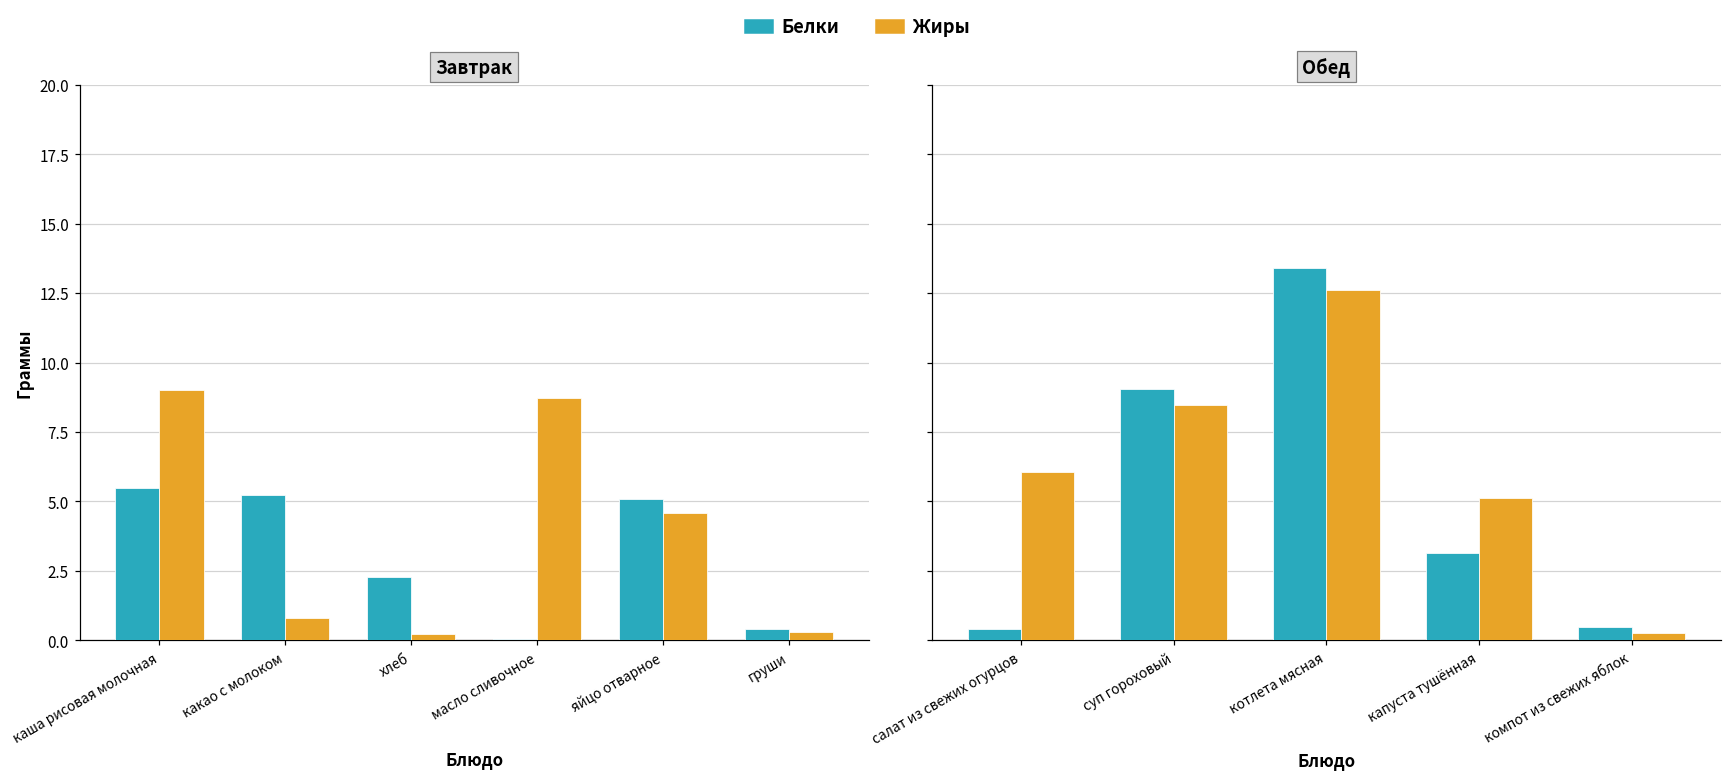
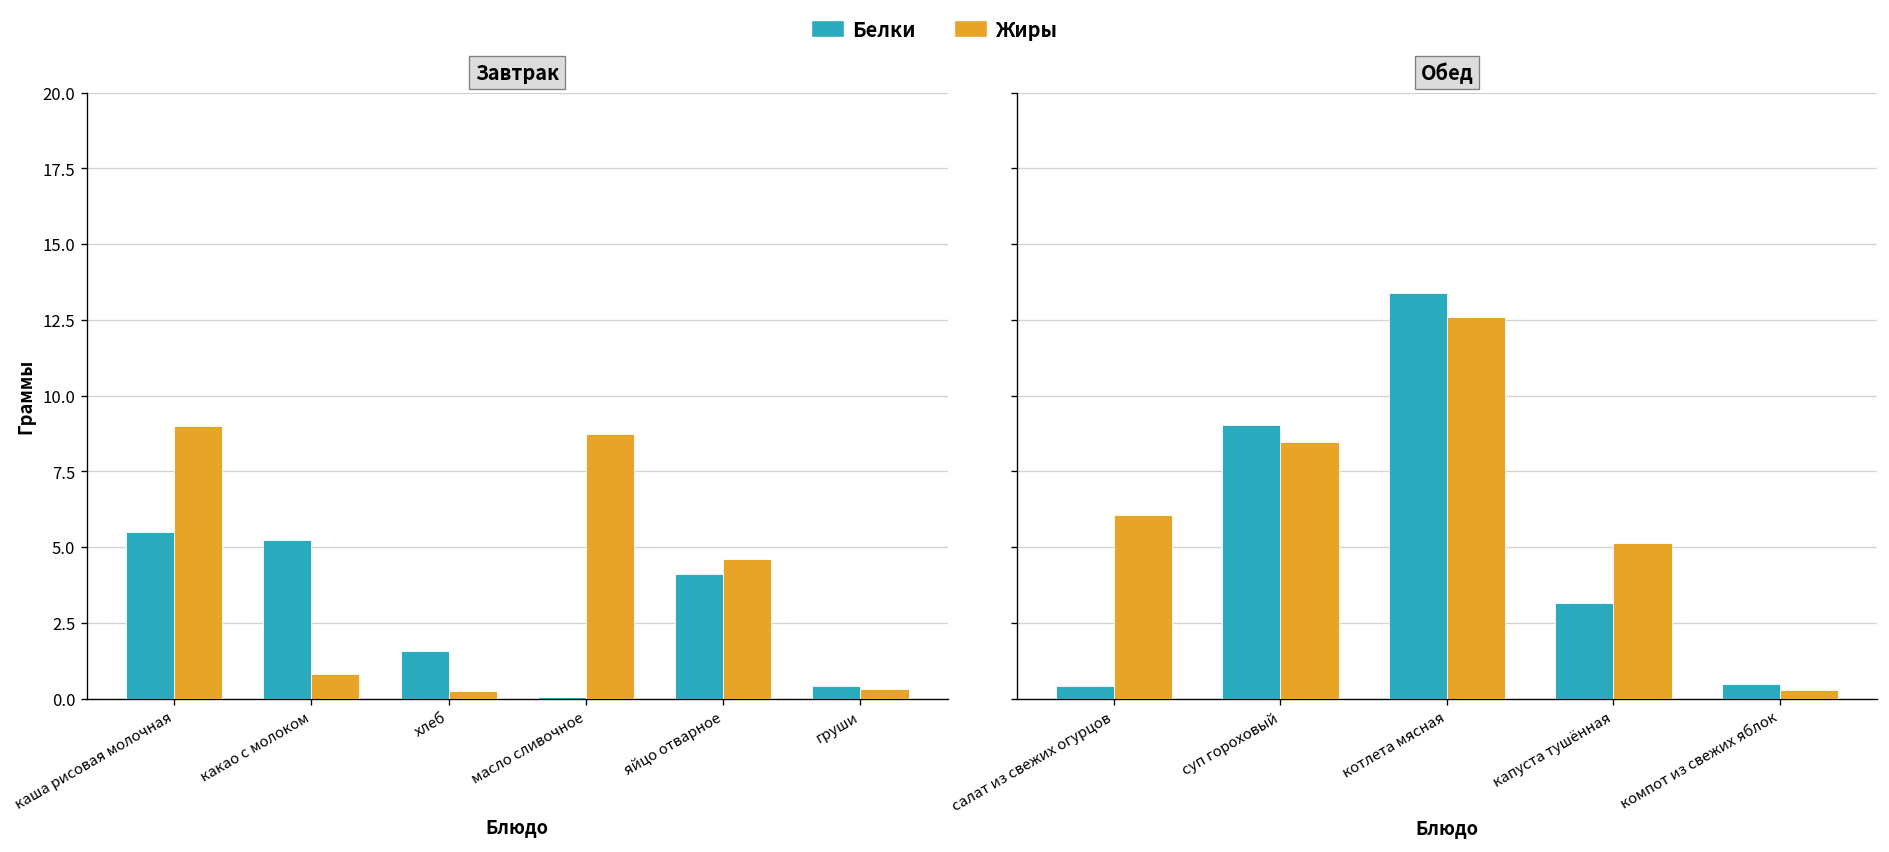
Завтрак, Белки, хлеб: 2.3 -> 1.6
Завтрак, Белки, яйцо отварное: 5.1 -> 4.1
